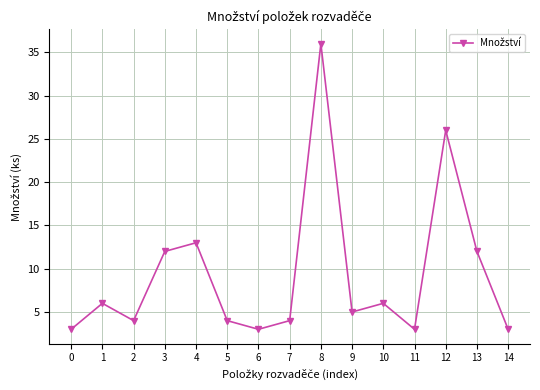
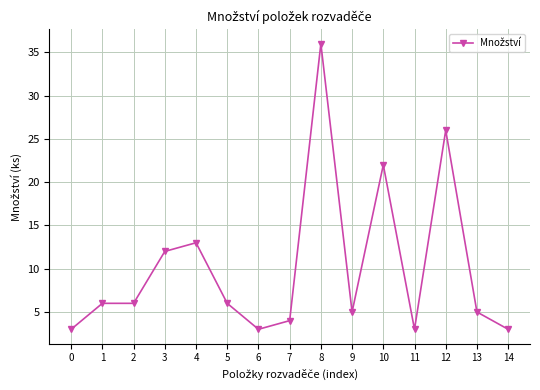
2: 4 -> 6
5: 4 -> 6
10: 6 -> 22
13: 12 -> 5
